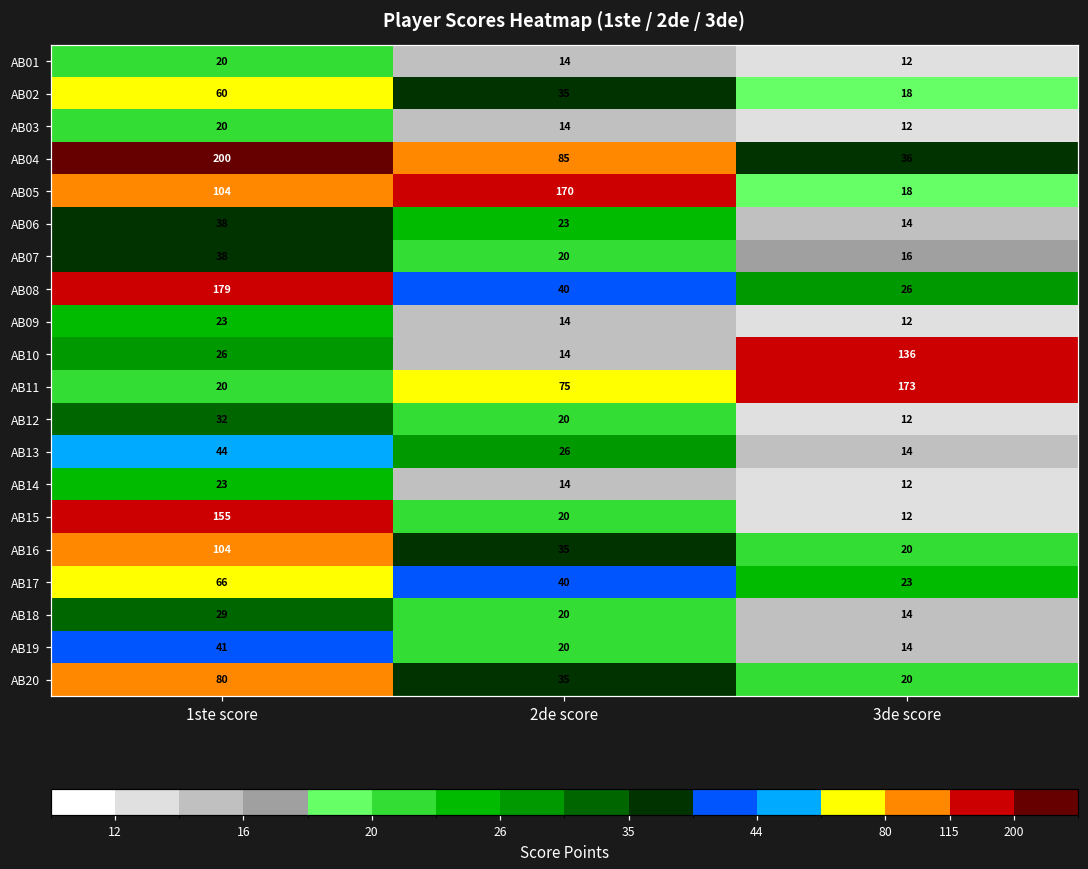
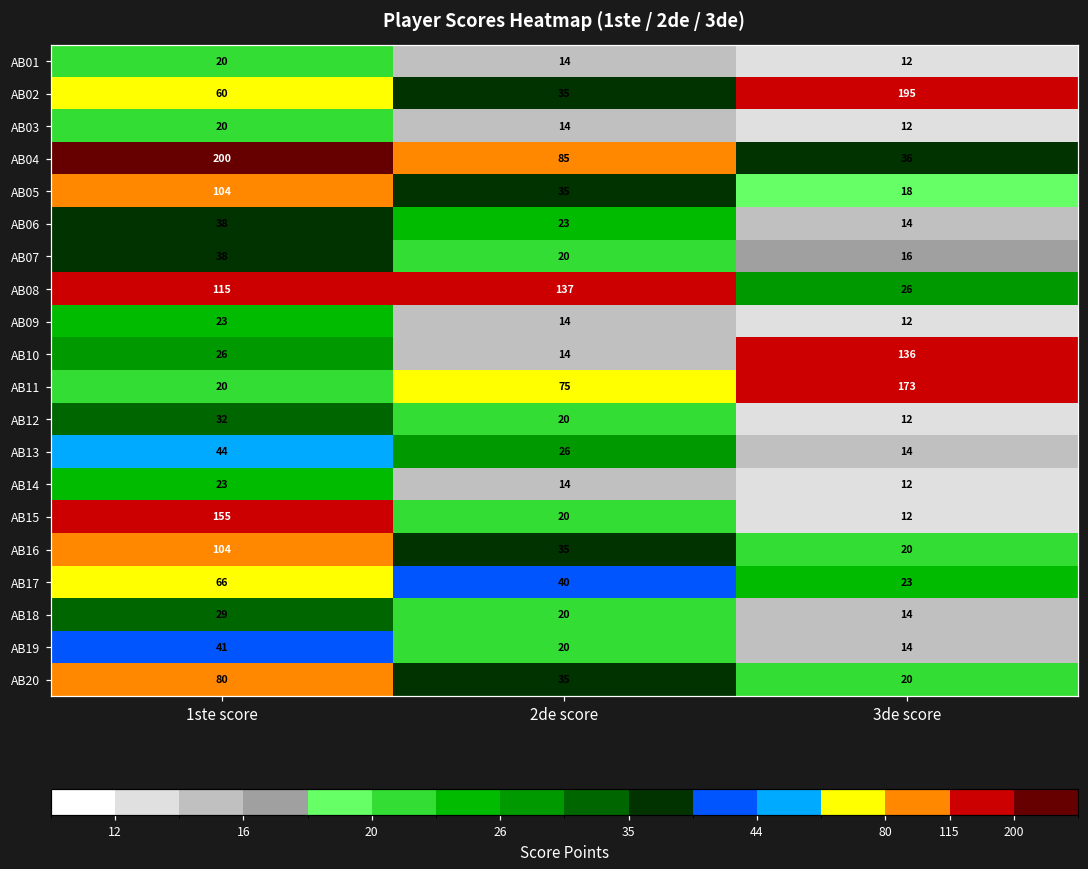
AB02, 3de score: 18 -> 195
AB05, 2de score: 170 -> 35
AB08, 1ste score: 179 -> 115
AB08, 2de score: 40 -> 137
